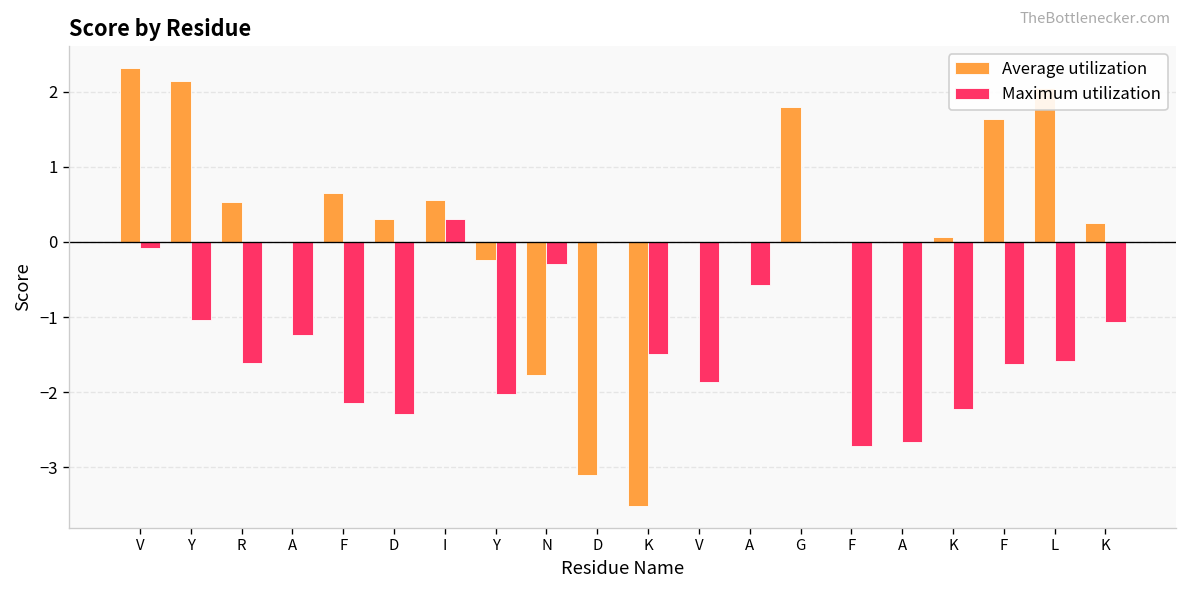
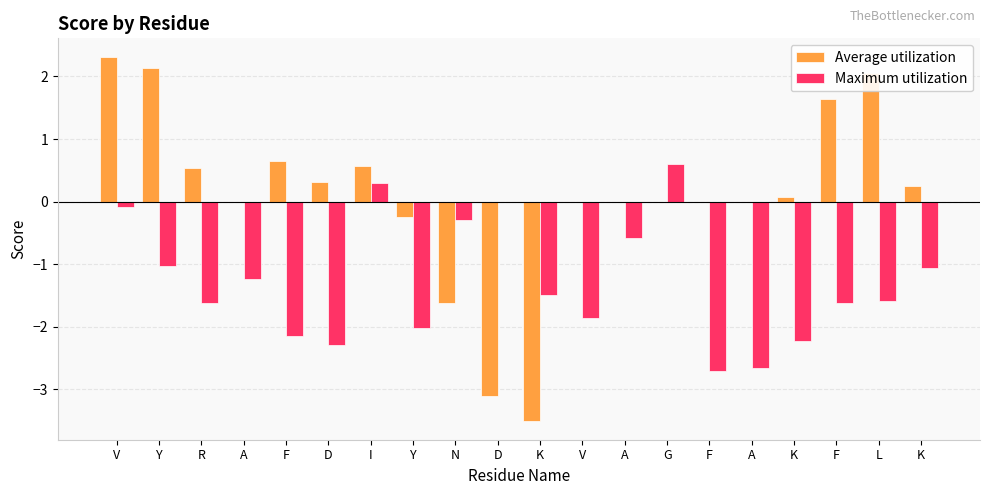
Average utilization, N: -1.8 -> -1.6
Average utilization, G: 1.8 -> 0.0
Maximum utilization, G: 0.0 -> 0.6
